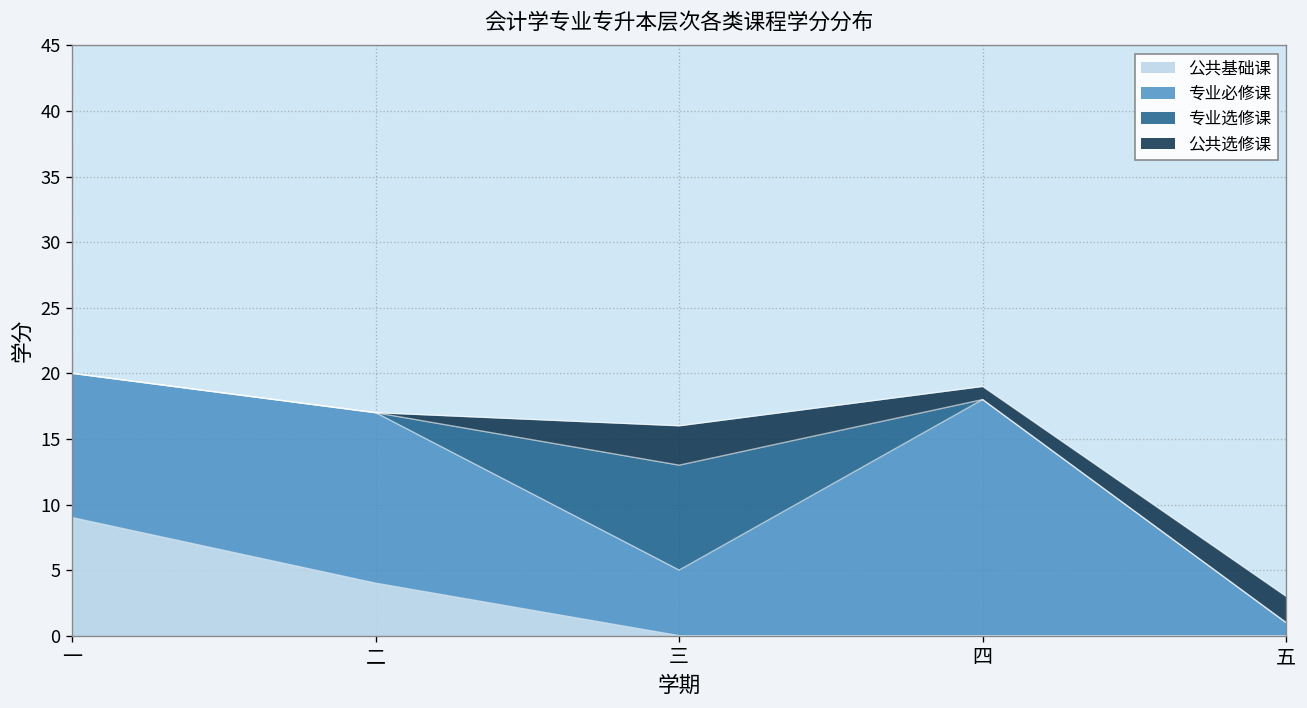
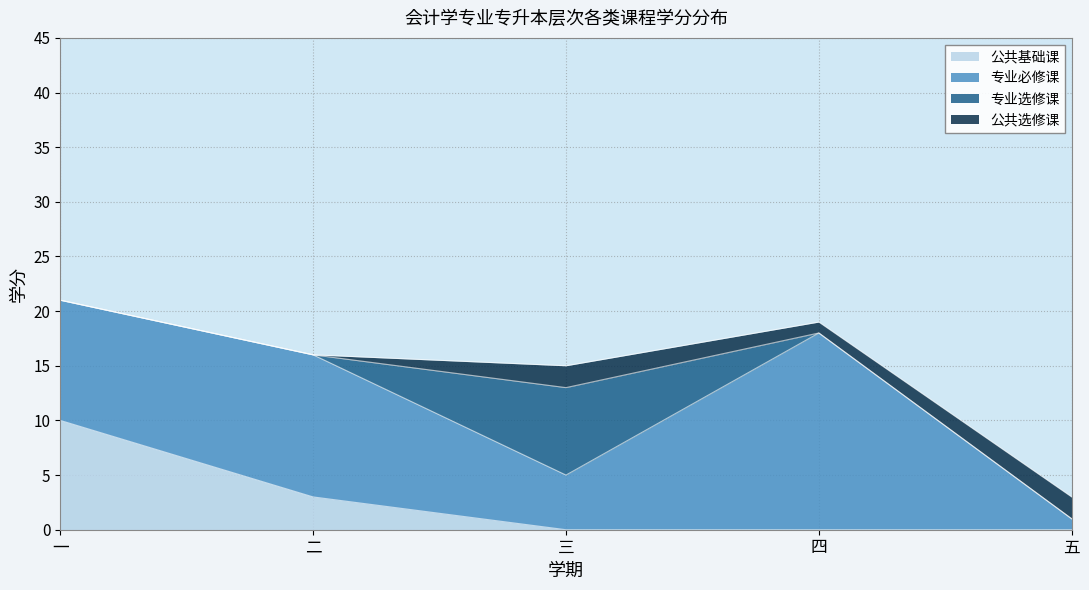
公共基础课, 一: 9 -> 10
公共基础课, 二: 4 -> 3
公共选修课, 三: 3 -> 2
